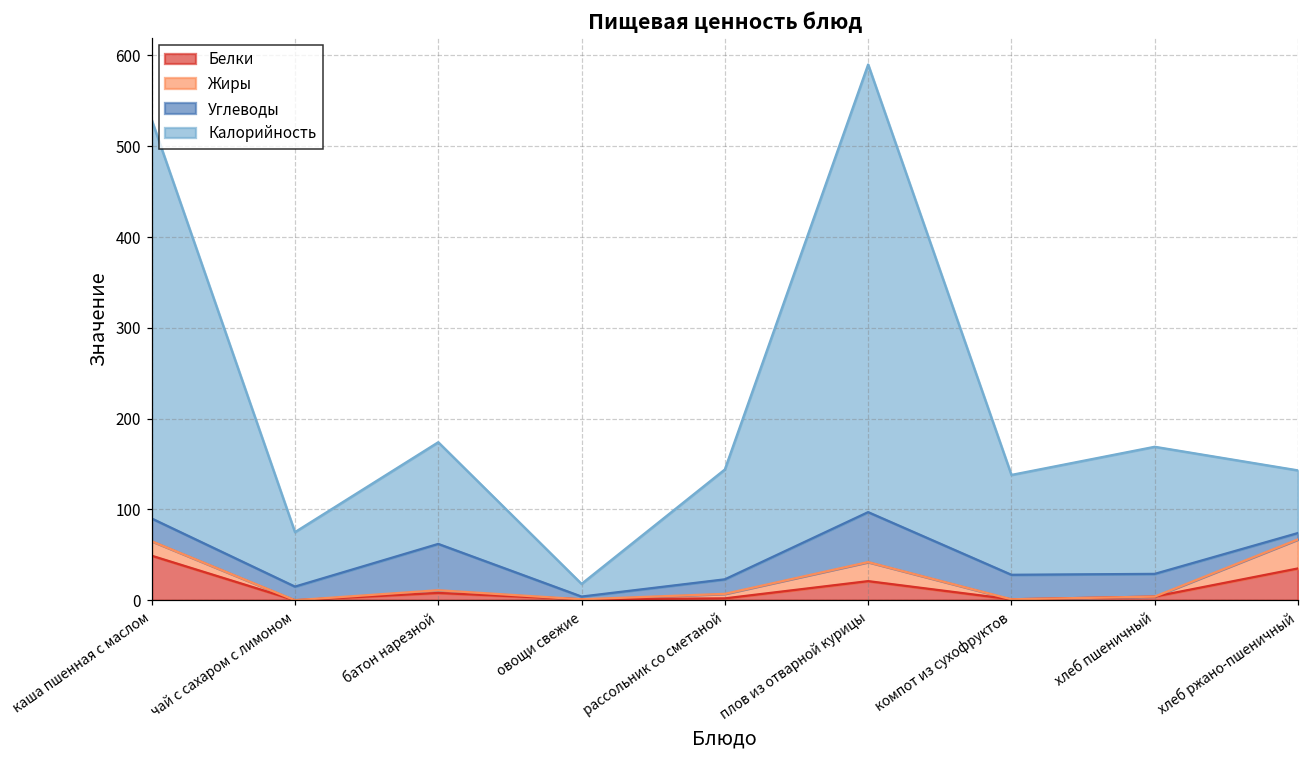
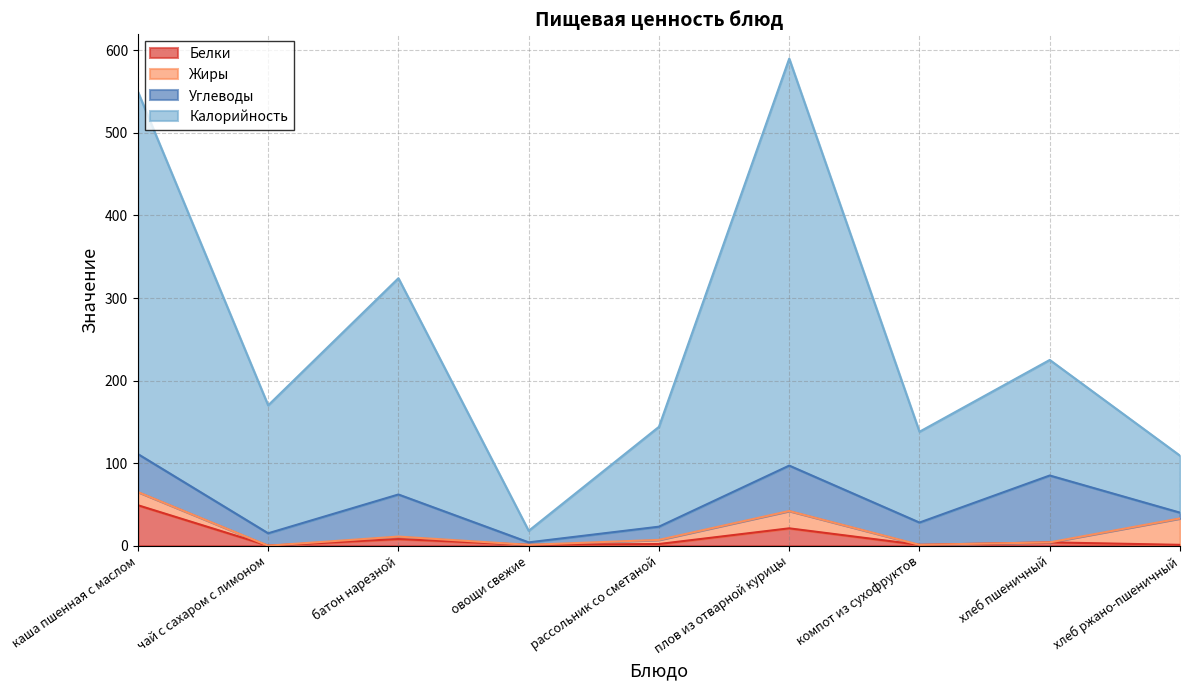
Углеводы, каша пшенная с маслом: 30 -> 50
Калорийность, чай с сахаром с лимоном: 60 -> 160
Калорийность, батон нарезной: 110 -> 260
Углеводы, хлеб пшеничный: 30 -> 80
Белки, хлеб ржано-пшеничный: 40 -> 0
